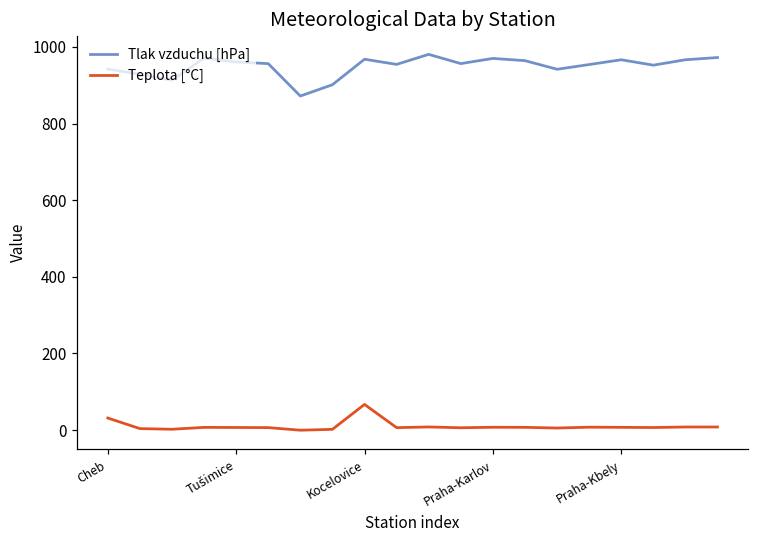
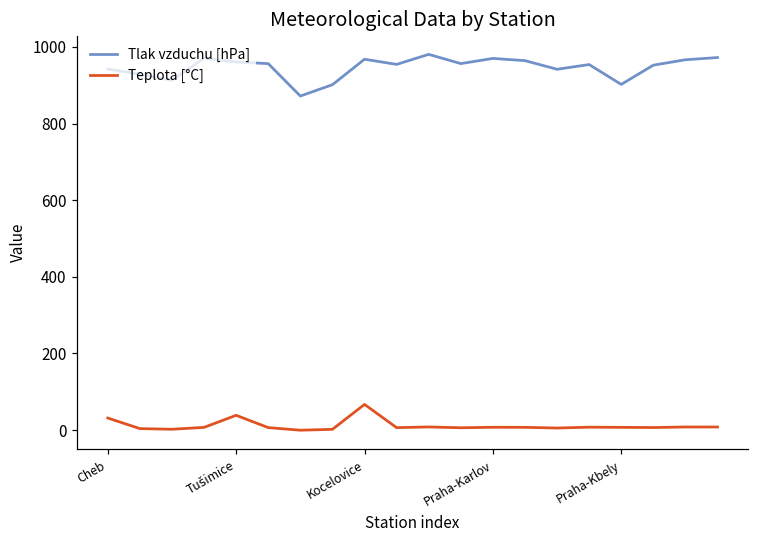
Teplota [°C], Tušimice: 10 -> 40
Tlak vzduchu [hPa], Praha-Kbely: 970 -> 900
